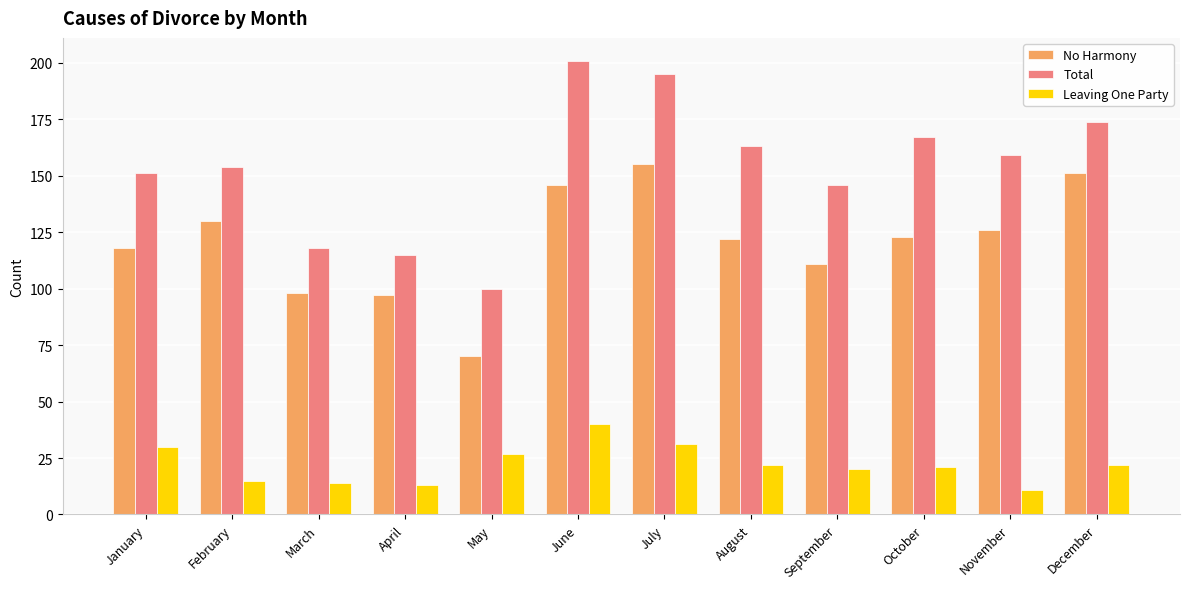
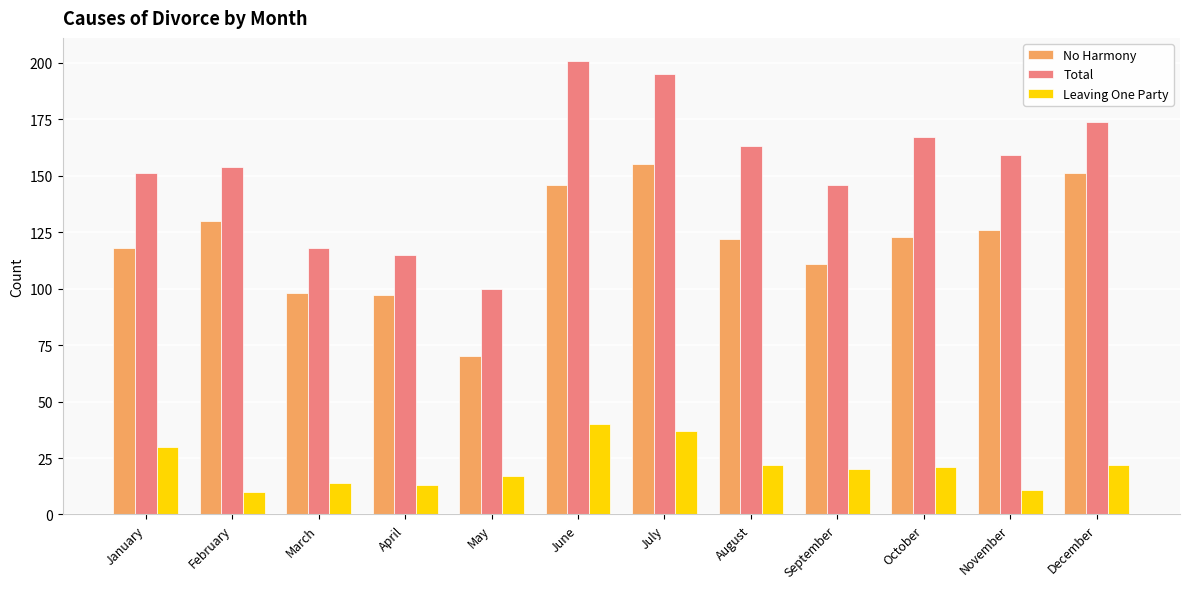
Leaving One Party, February: 15 -> 10
Leaving One Party, May: 27 -> 17
Leaving One Party, July: 31 -> 37
